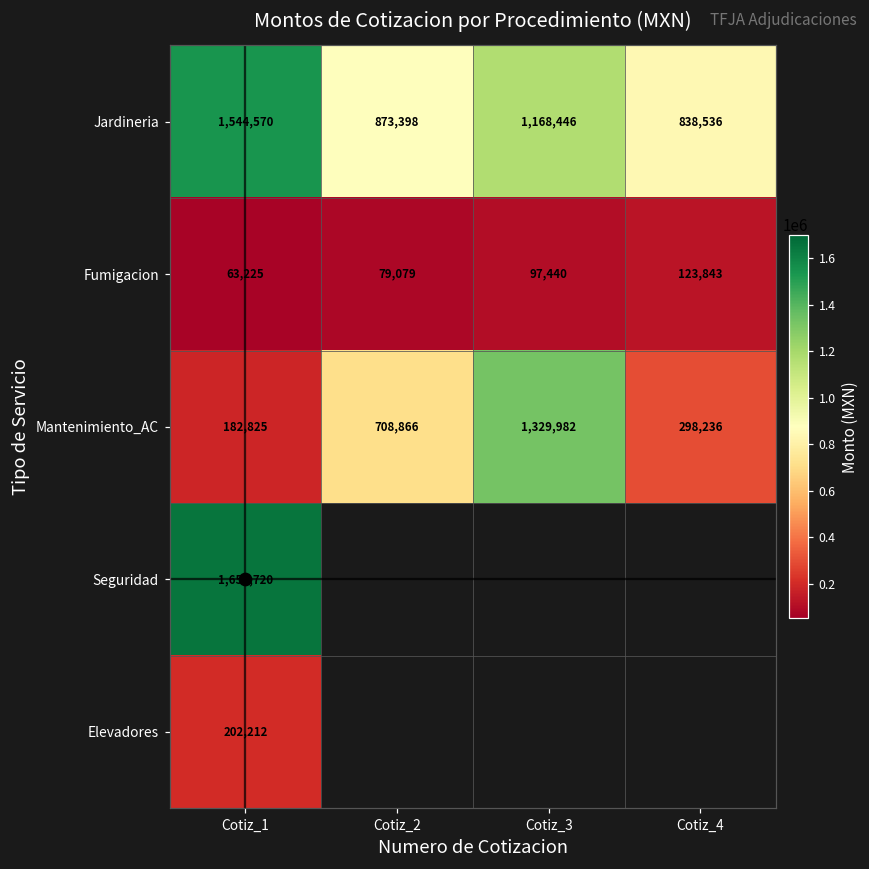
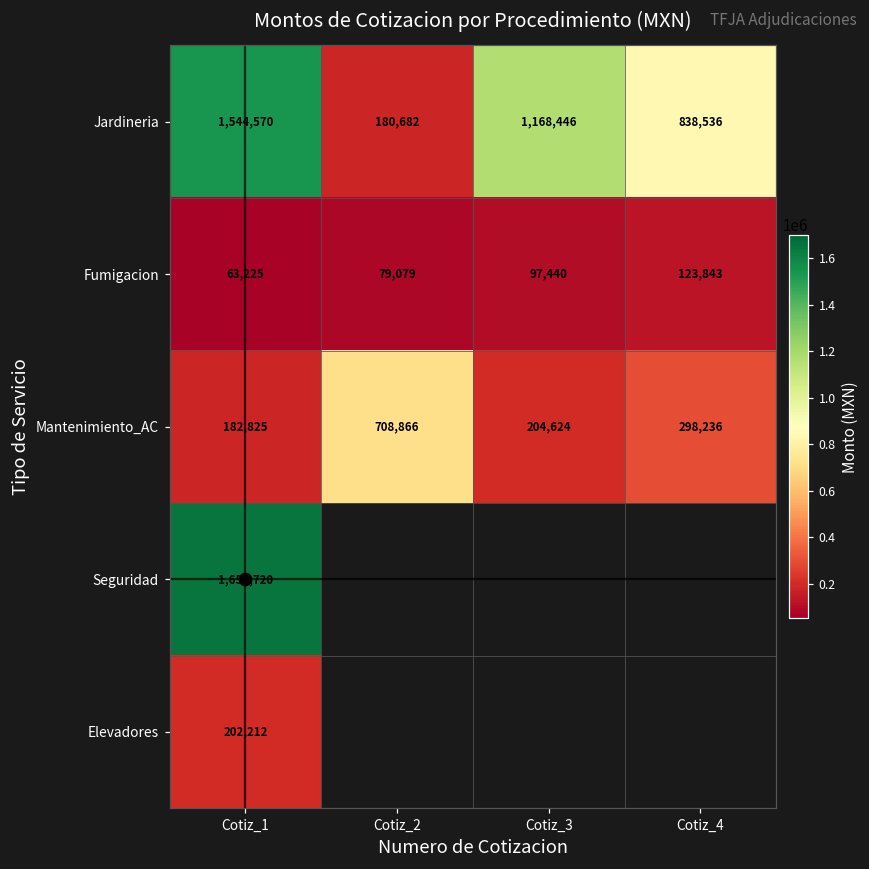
Jardineria, Cotiz_2: 873,398 -> 180,682
Mantenimiento_AC, Cotiz_3: 1,329,982 -> 204,624
